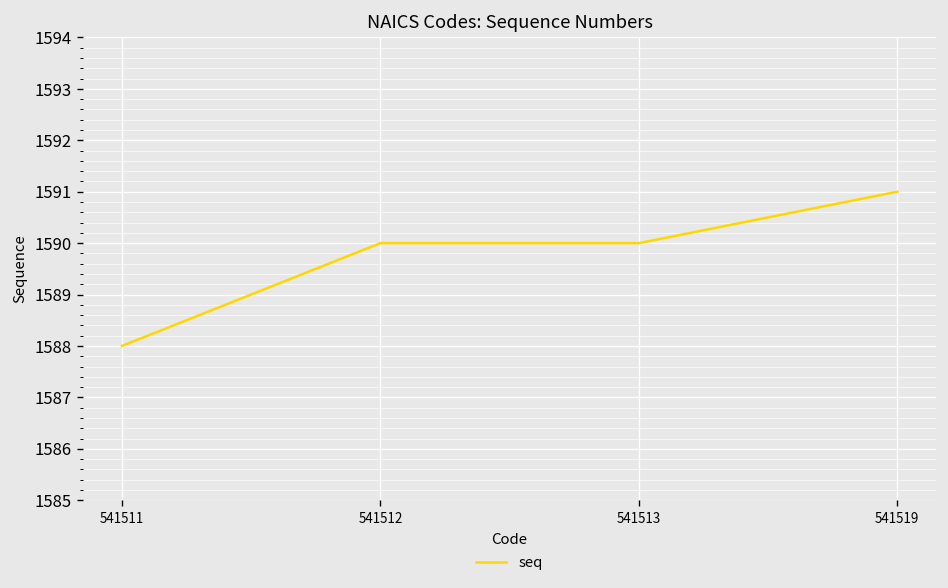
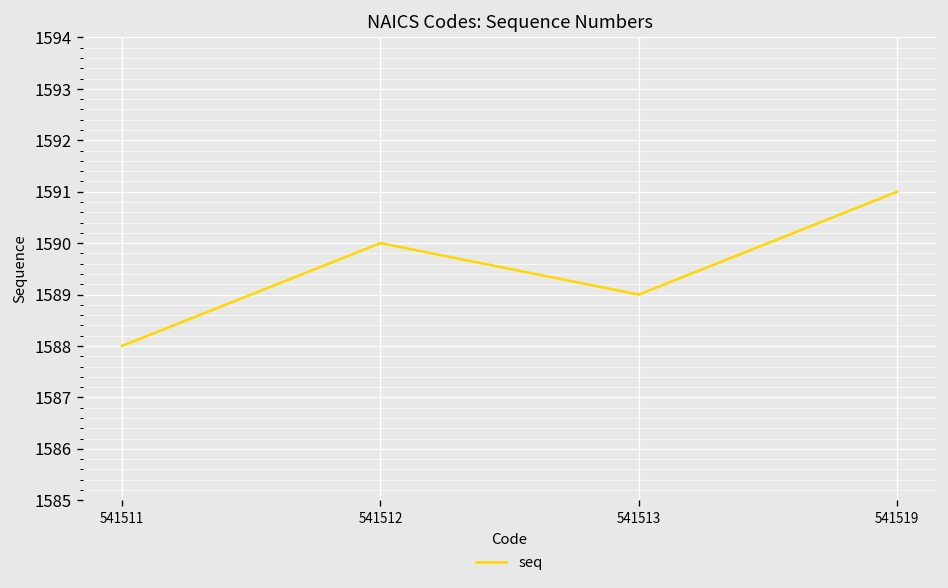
541513: 1590 -> 1589
